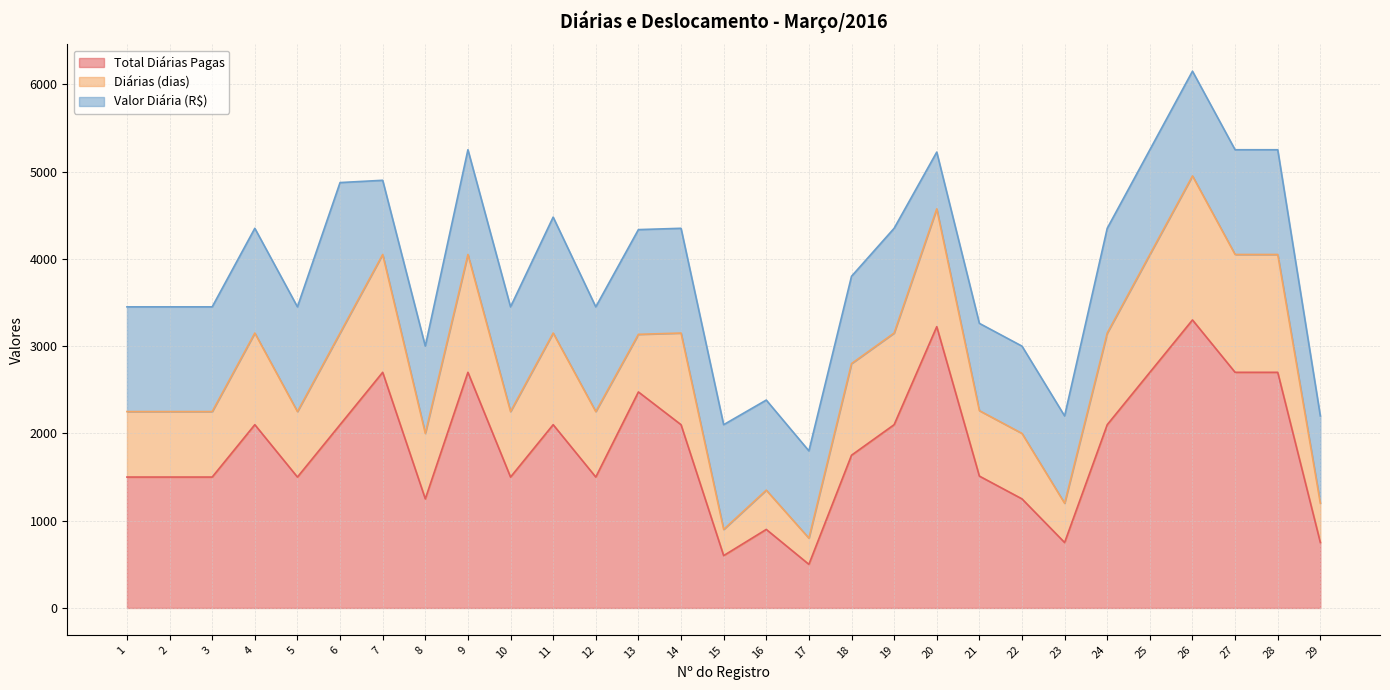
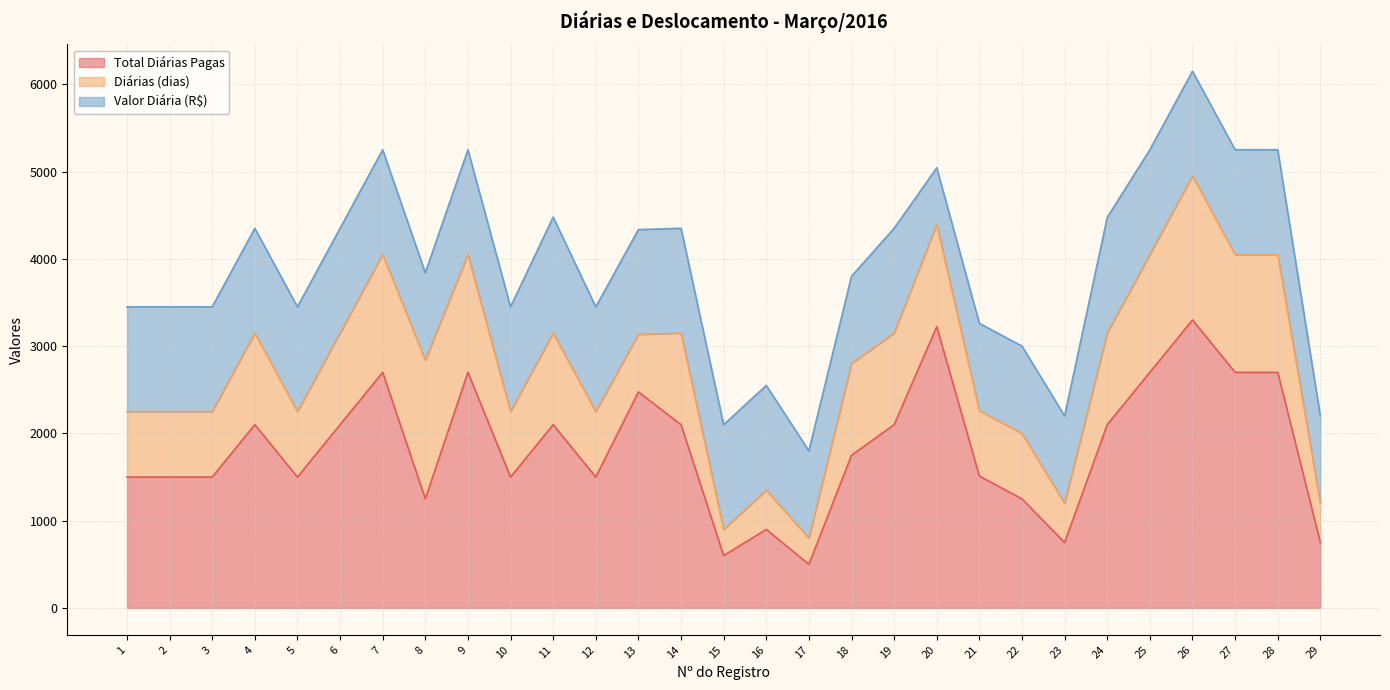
Valor Diária (R$), 6: 1700 -> 1200
Valor Diária (R$), 7: 900 -> 1200
Diárias (dias), 8: 800 -> 1600
Valor Diária (R$), 16: 1000 -> 1200
Diárias (dias), 20: 1400 -> 1200
Valor Diária (R$), 24: 1200 -> 1300
